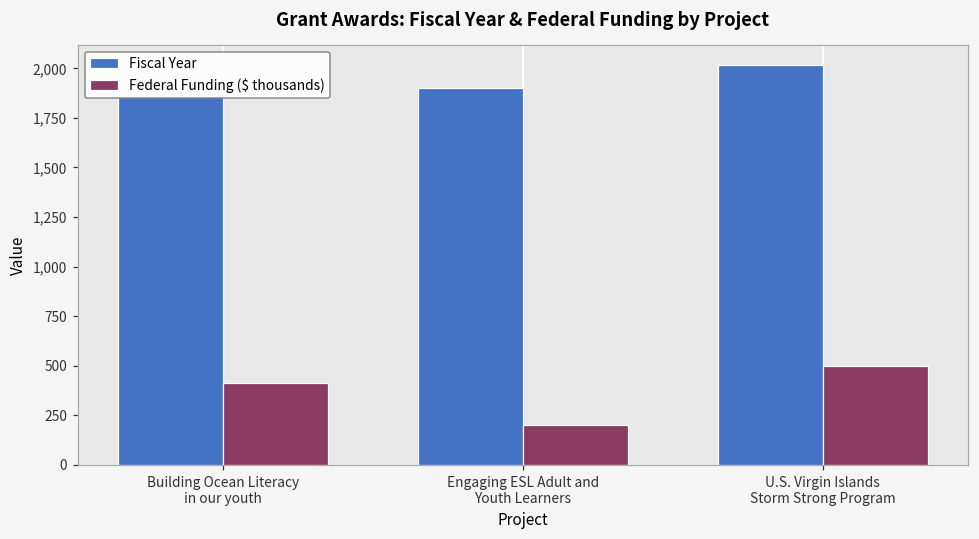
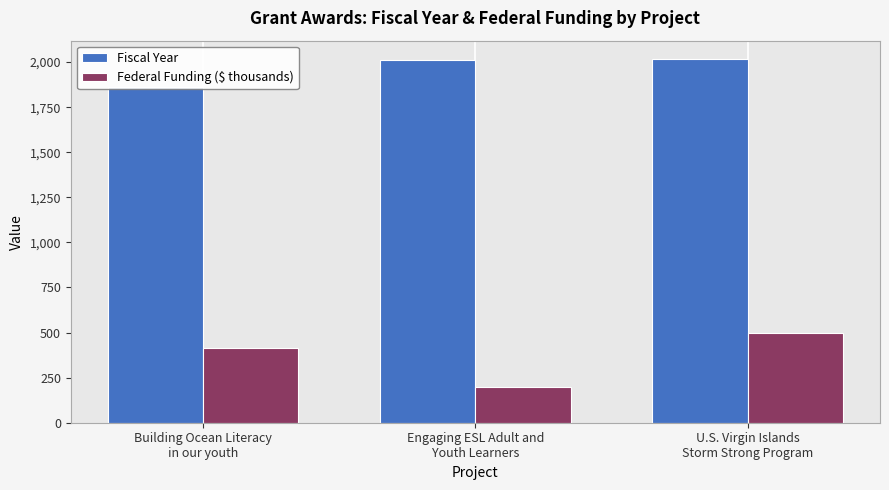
Fiscal Year, Engaging ESL Adult and Youth Learners: 1,900 -> 2,010
